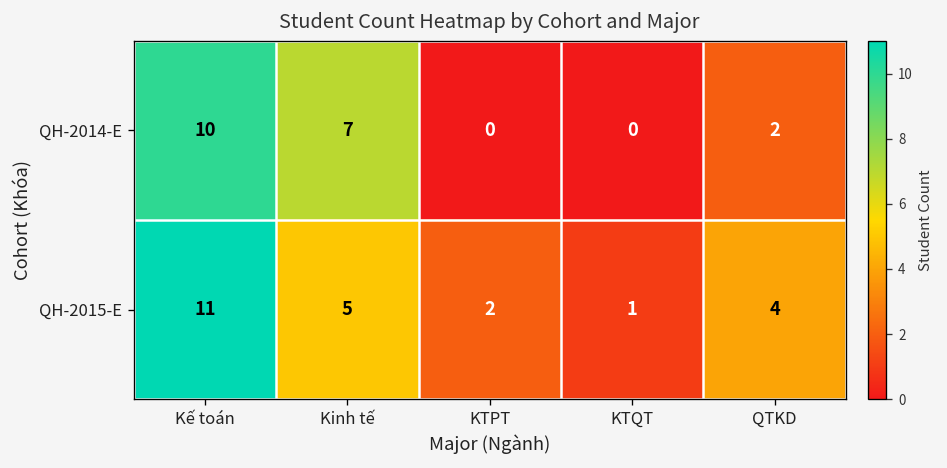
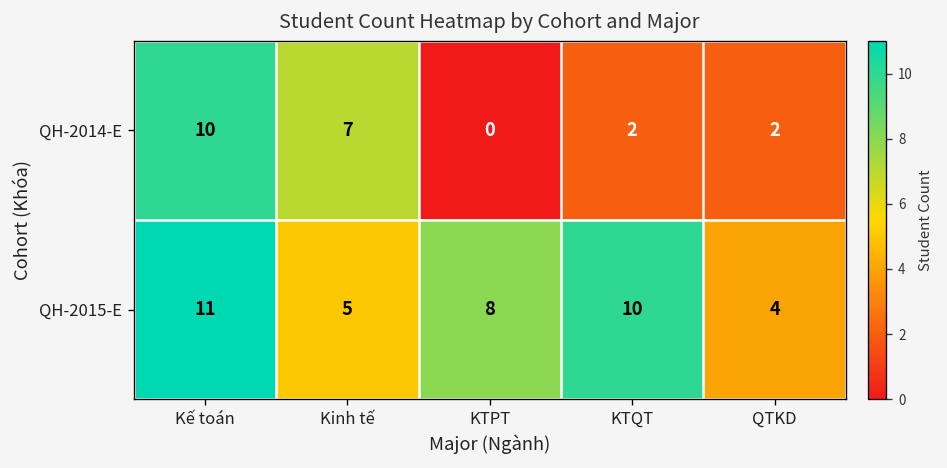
QH-2014-E, KTQT: 0 -> 2
QH-2015-E, KTPT: 2 -> 8
QH-2015-E, KTQT: 1 -> 10
